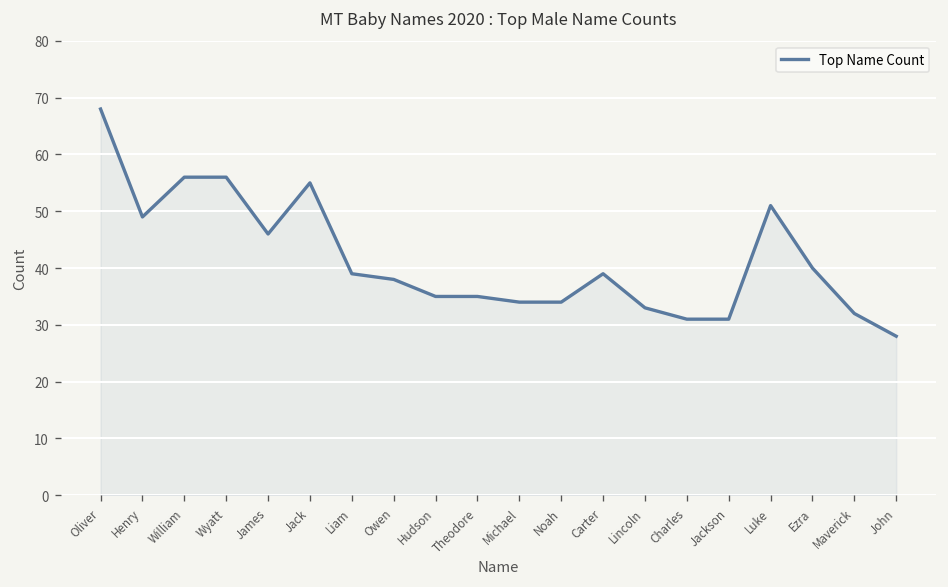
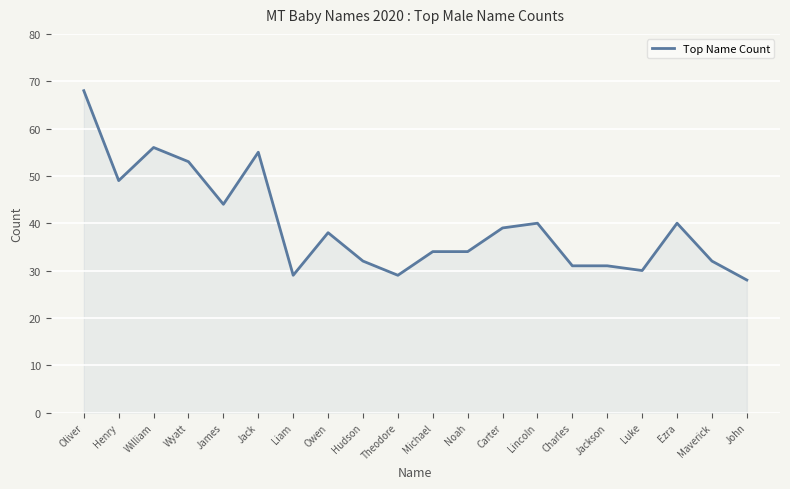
Wyatt: 56 -> 53
James: 46 -> 44
Liam: 39 -> 29
Hudson: 35 -> 32
Theodore: 35 -> 29
Lincoln: 33 -> 40
Luke: 51 -> 30
